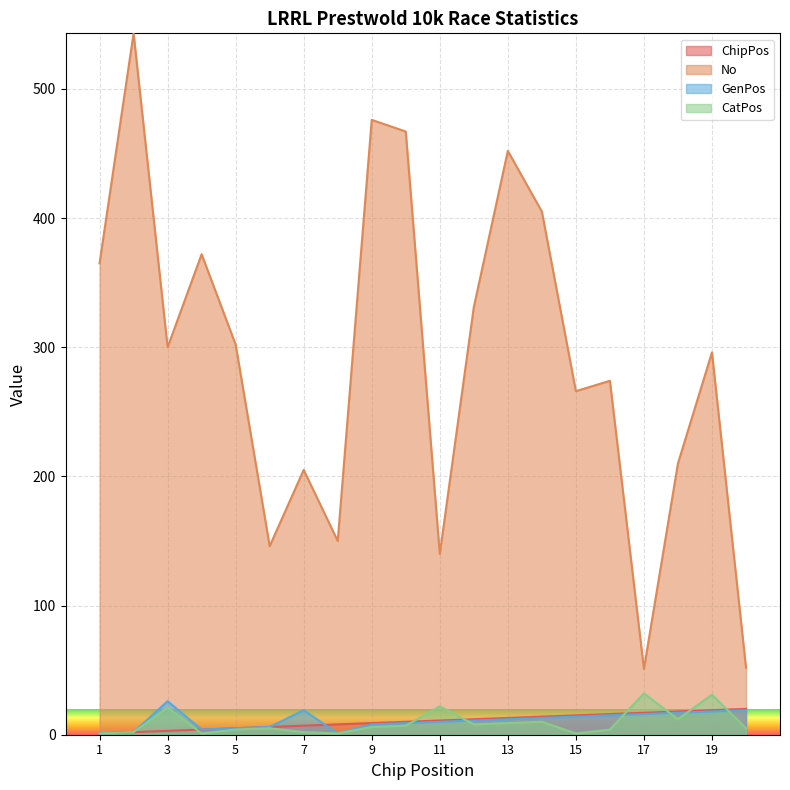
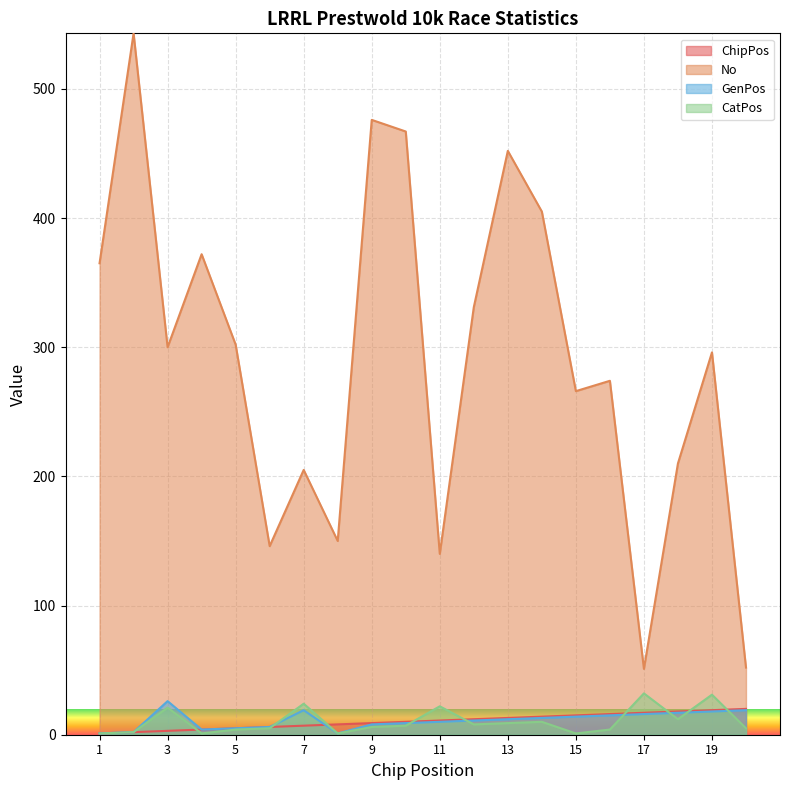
CatPos, 7: 2 -> 24
